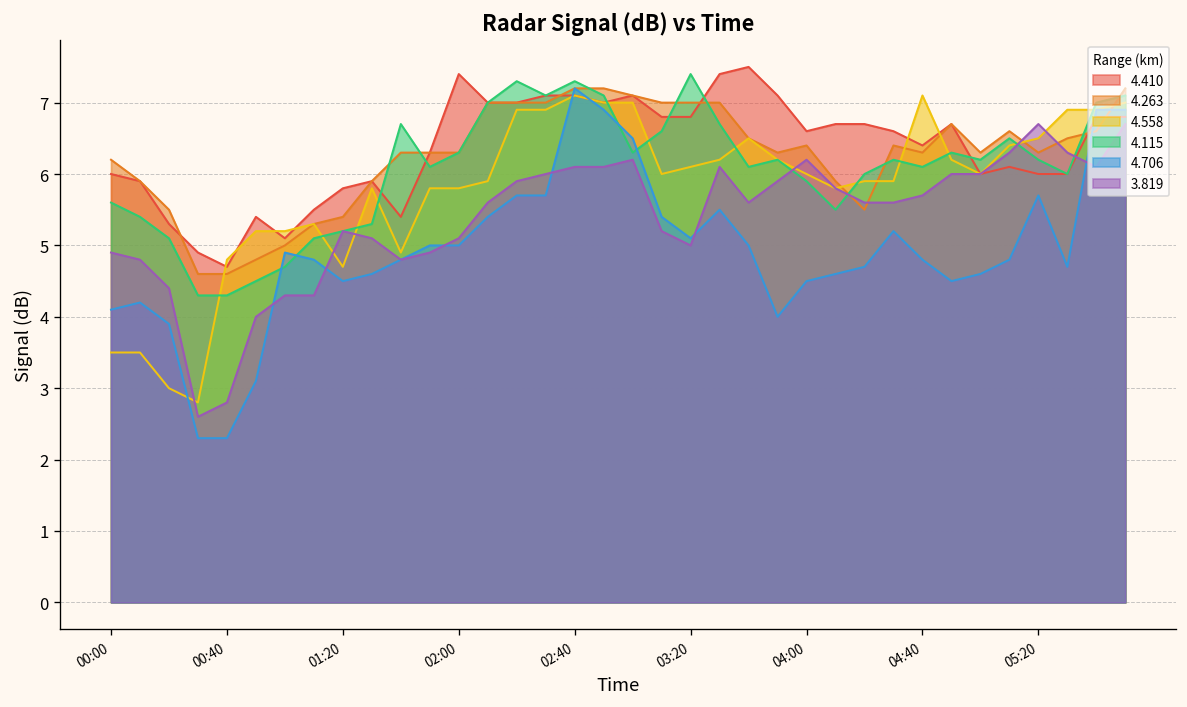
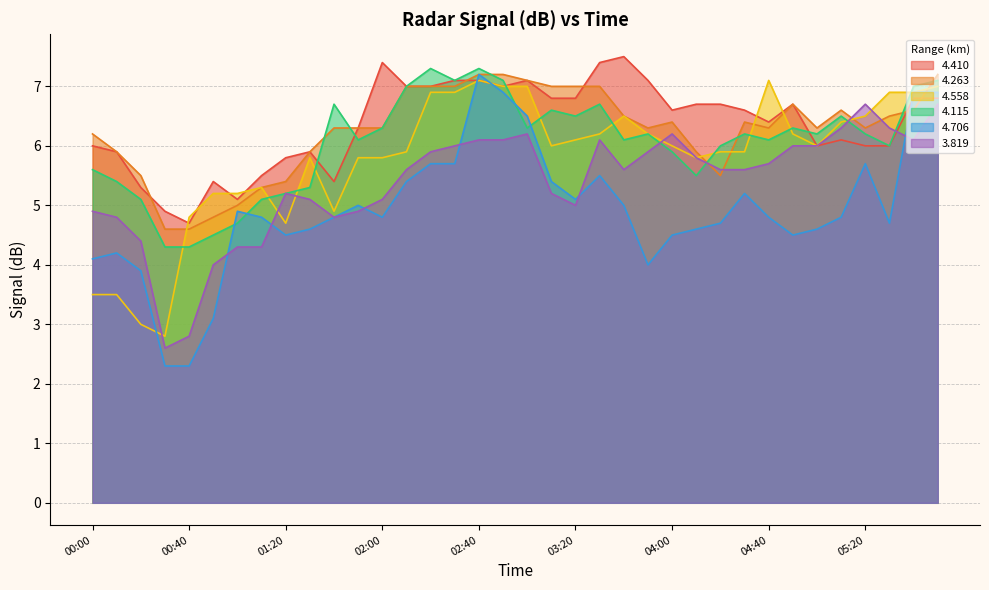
4.706, 02:00: 5.0 -> 4.8
4.115, 03:20: 7.4 -> 6.5
